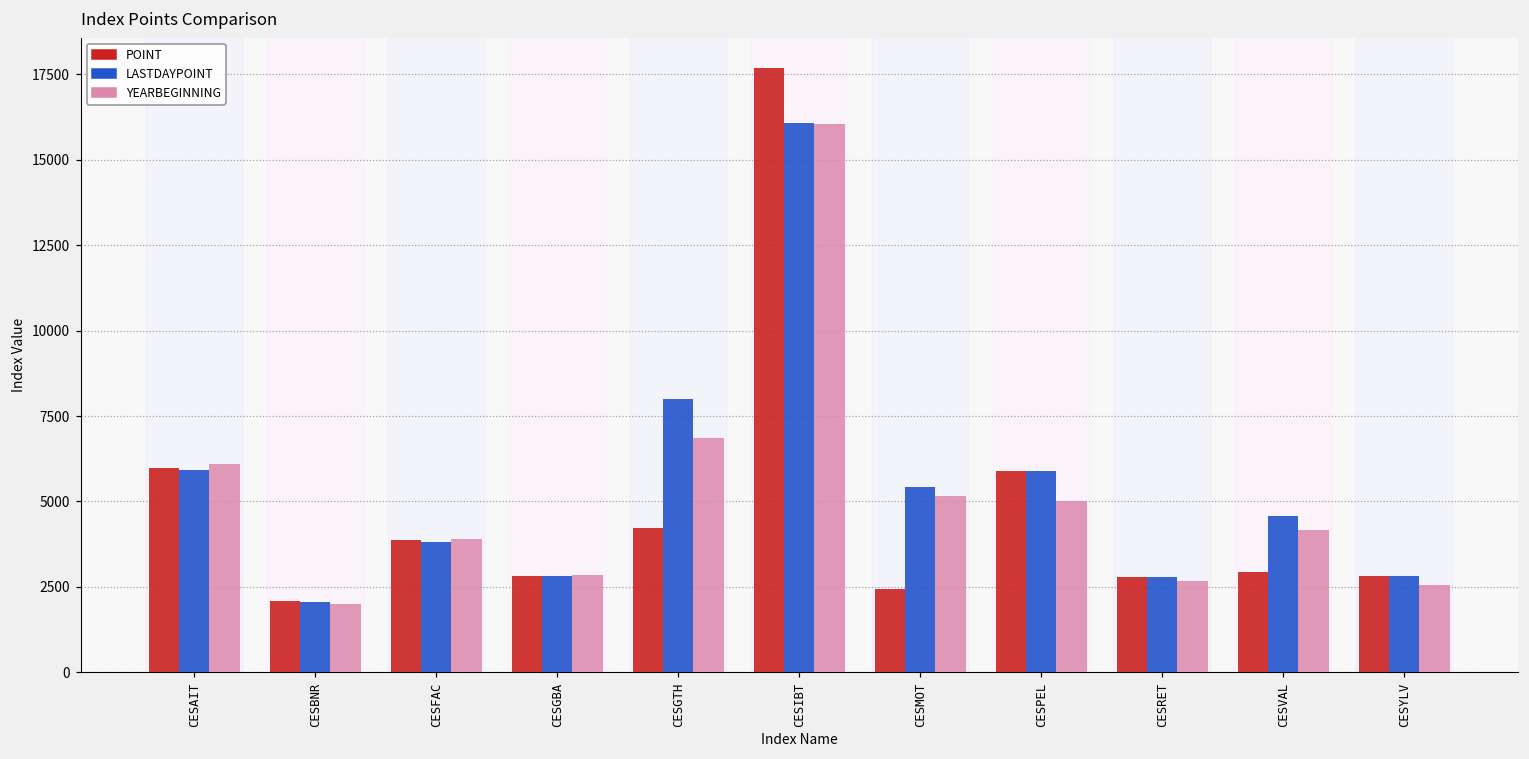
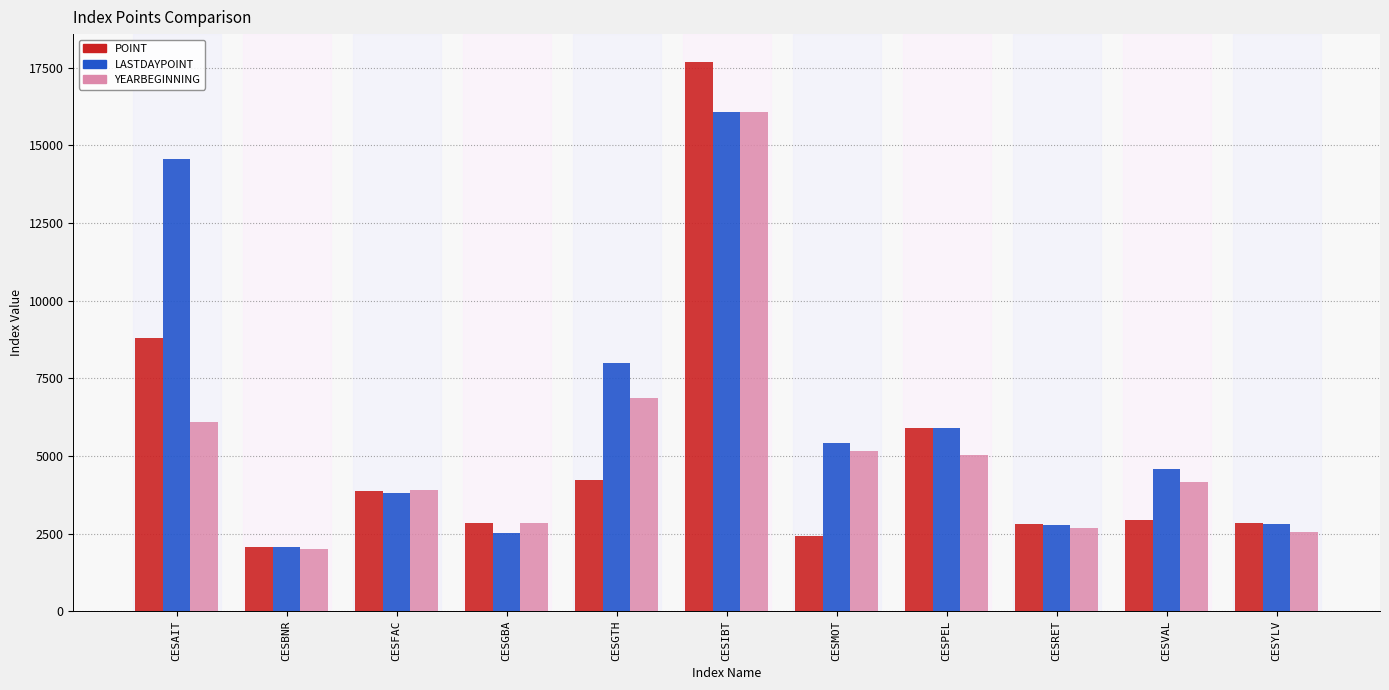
POINT, CESAIT: 6000 -> 8800
LASTDAYPOINT, CESAIT: 5900 -> 14600
LASTDAYPOINT, CESGBA: 2800 -> 2500
